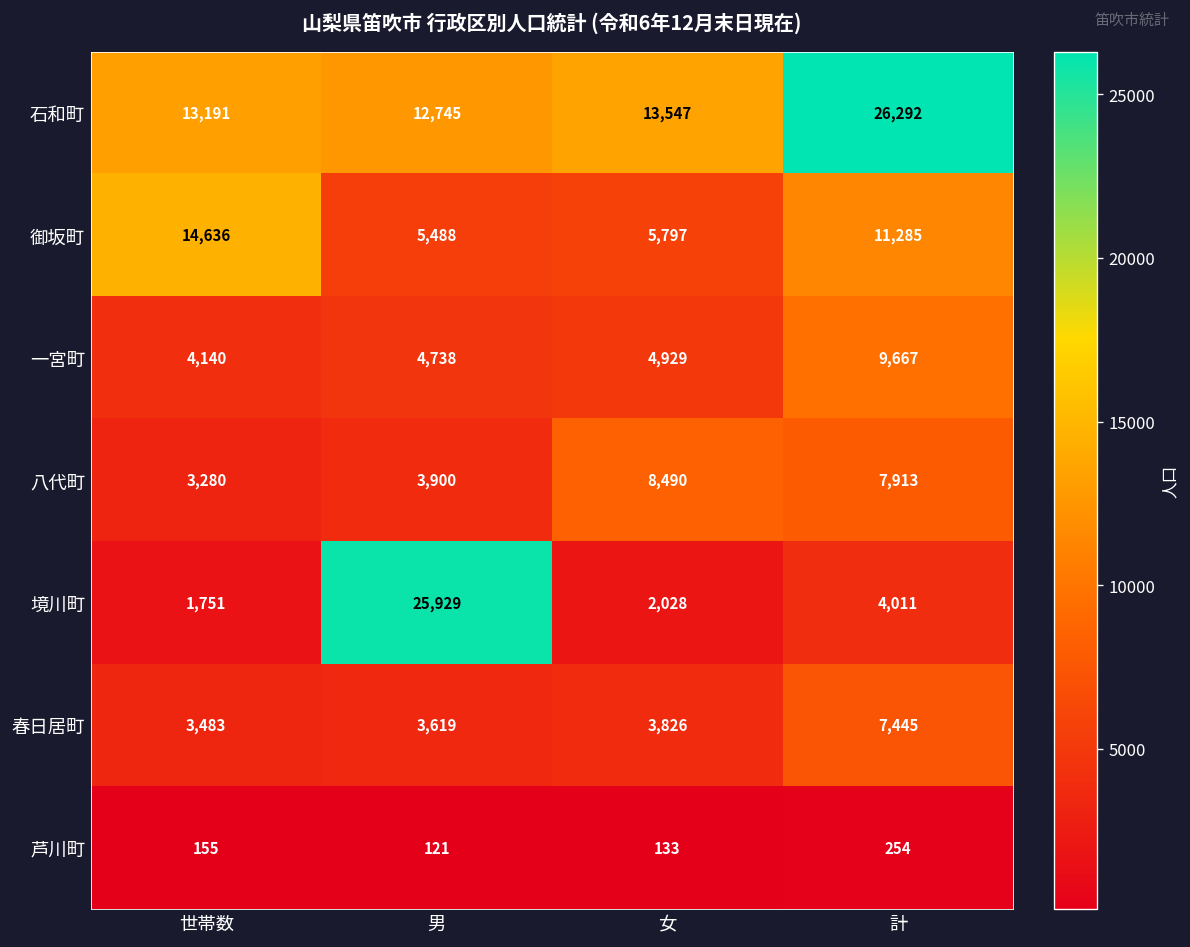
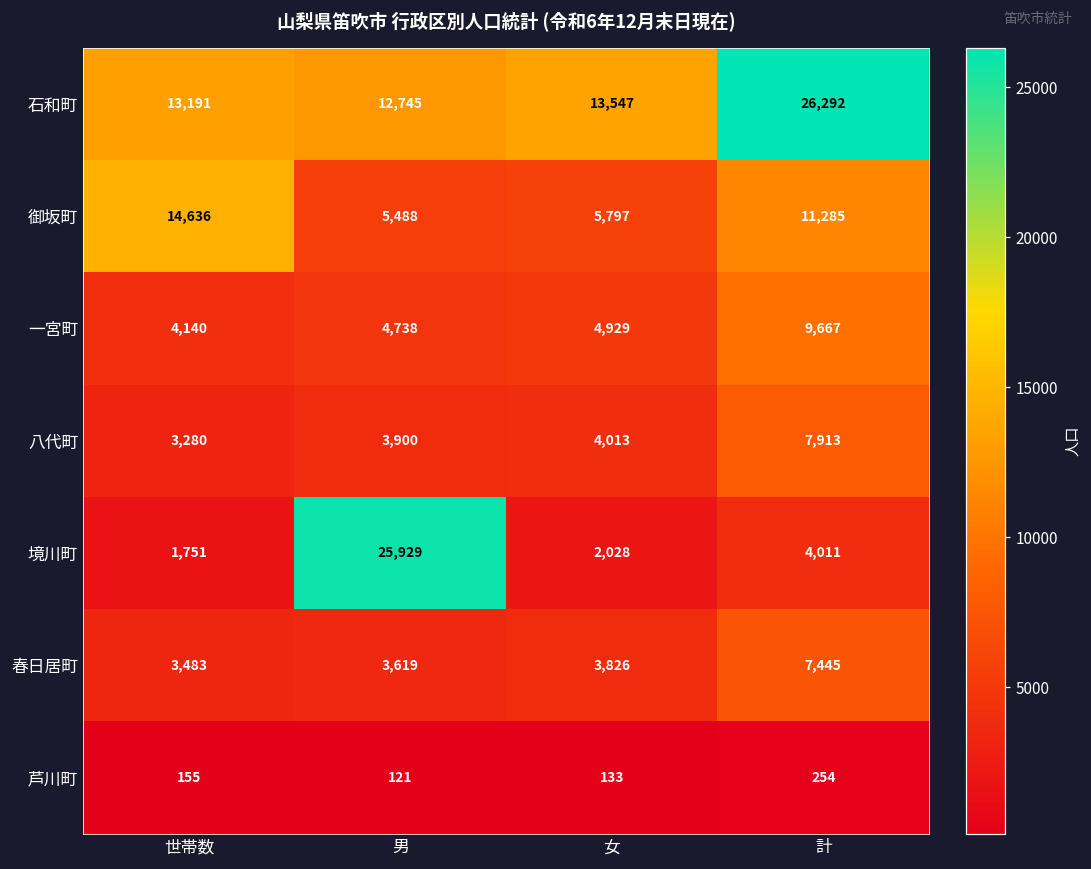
八代町, 女: 8,490 -> 4,013
